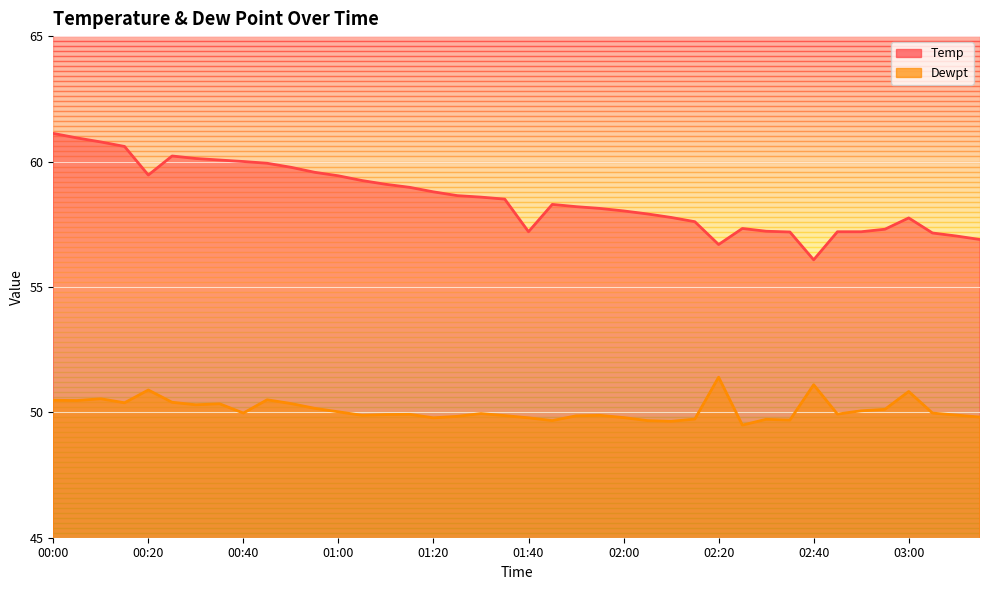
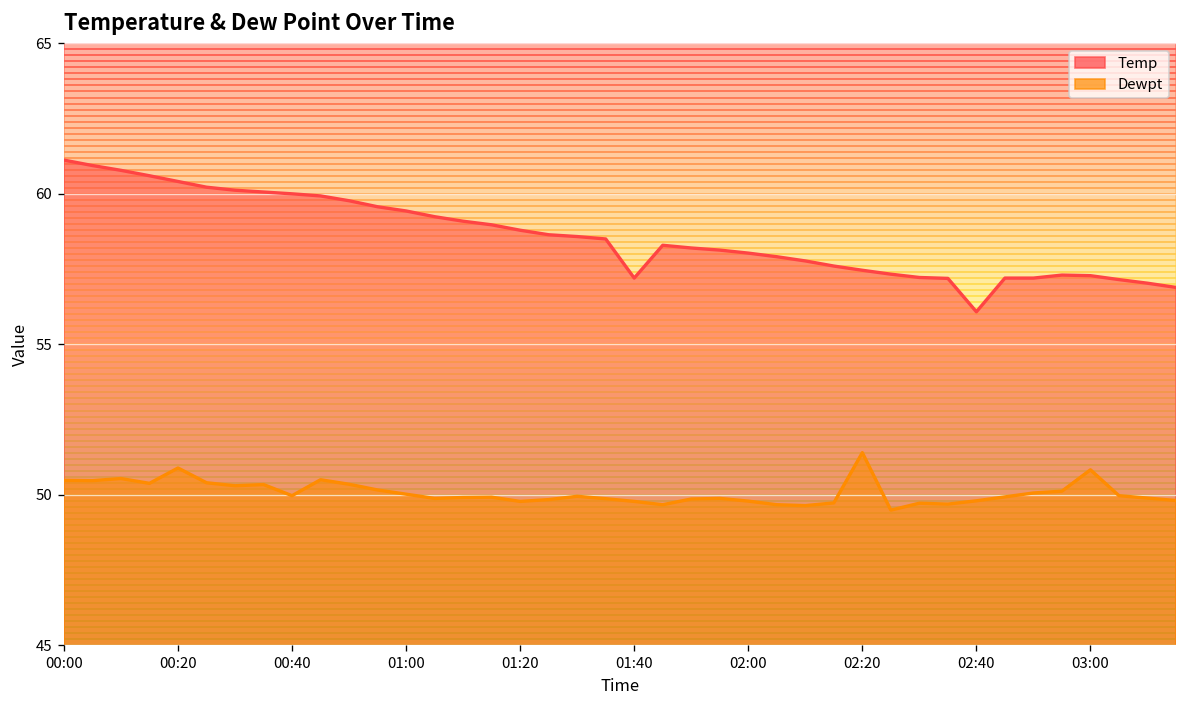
Temp, 00:20: 59.5 -> 60.4
Temp, 02:20: 56.7 -> 57.5
Dewpt, 02:40: 51.1 -> 49.8
Temp, 03:00: 57.8 -> 57.3
